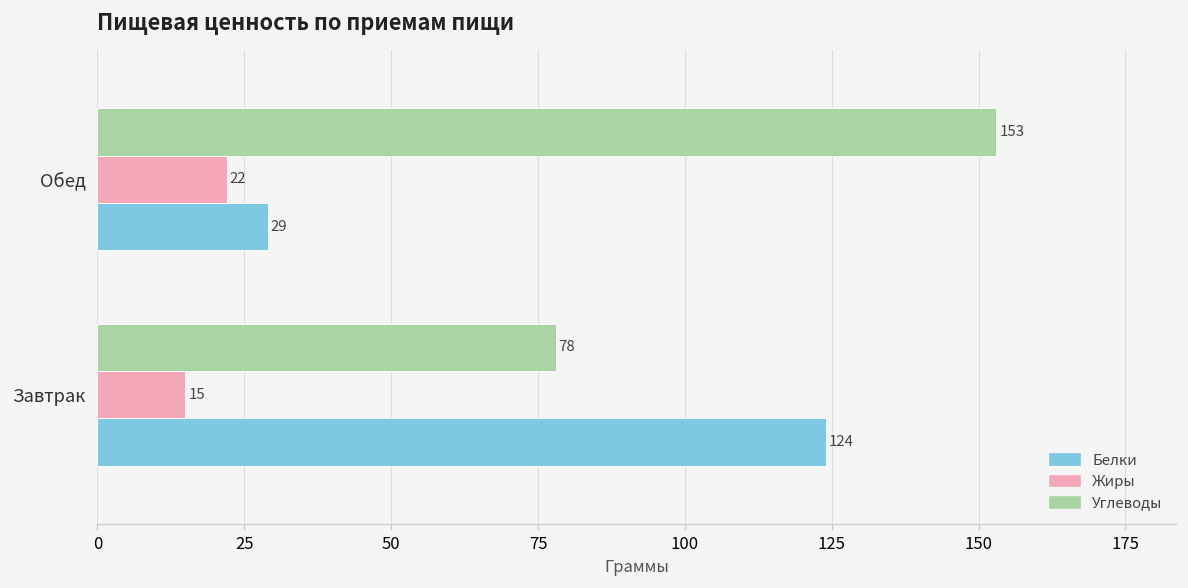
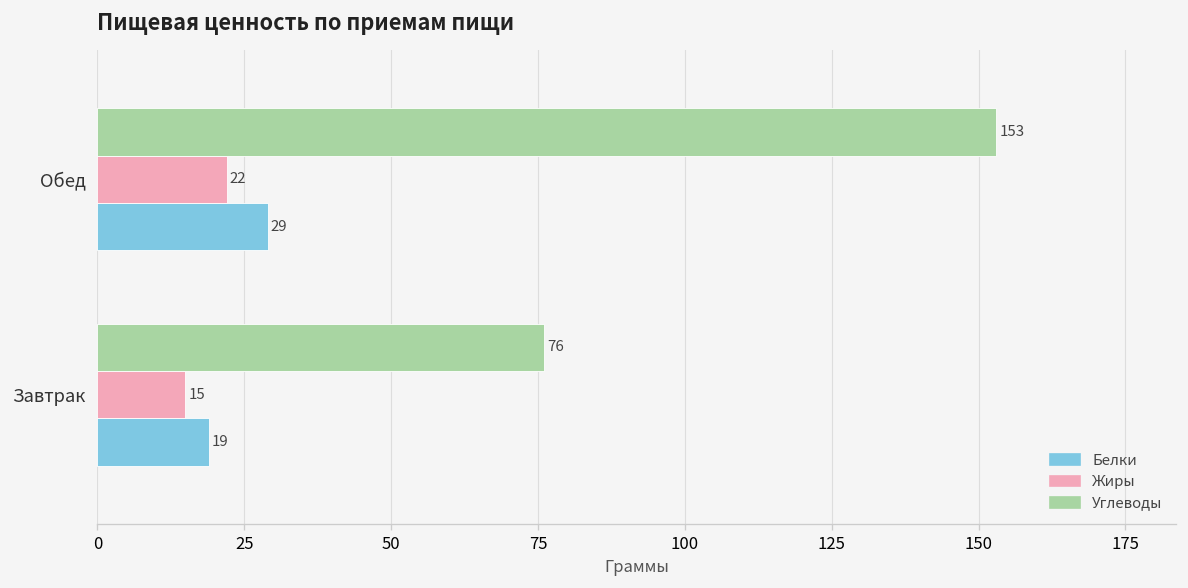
Углеводы, Завтрак: 78 -> 76
Белки, Завтрак: 124 -> 19
